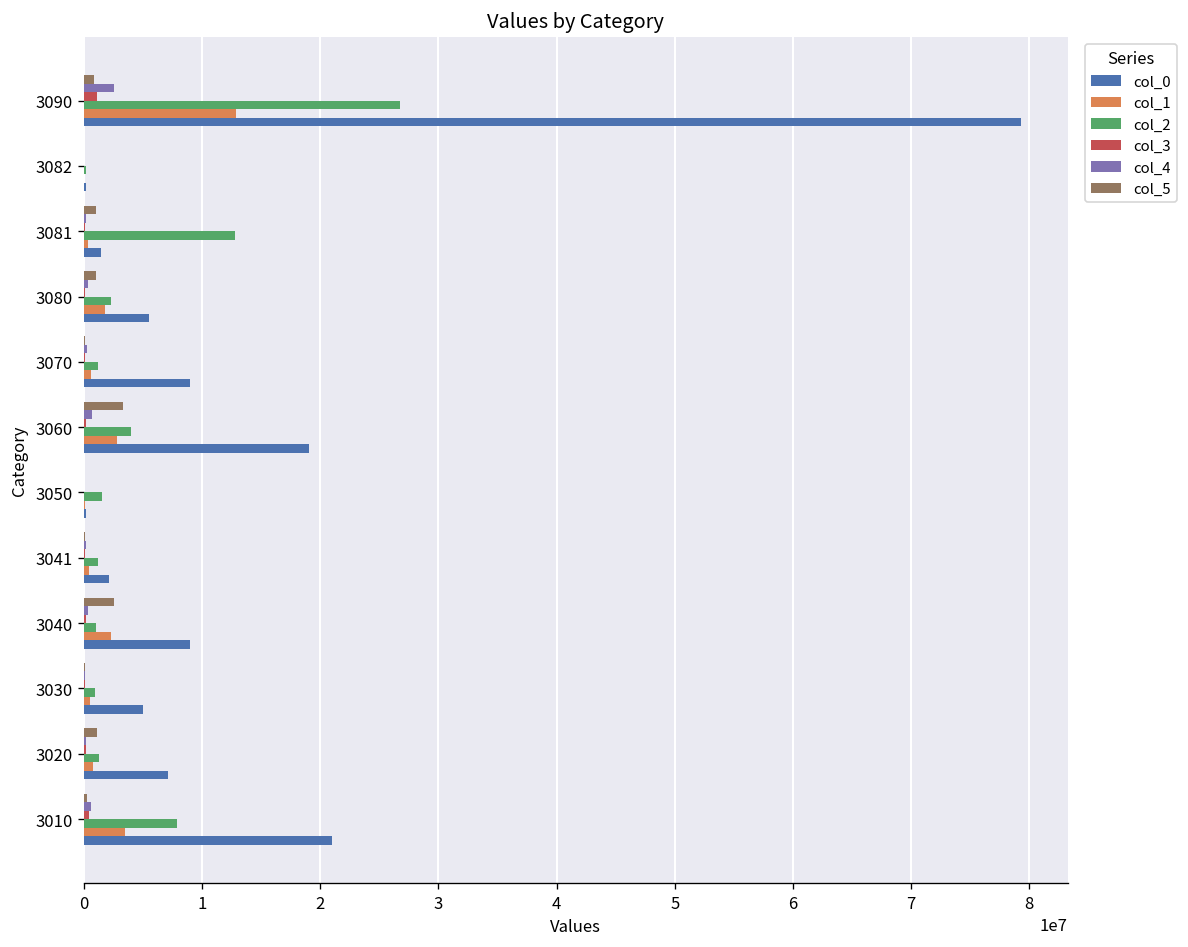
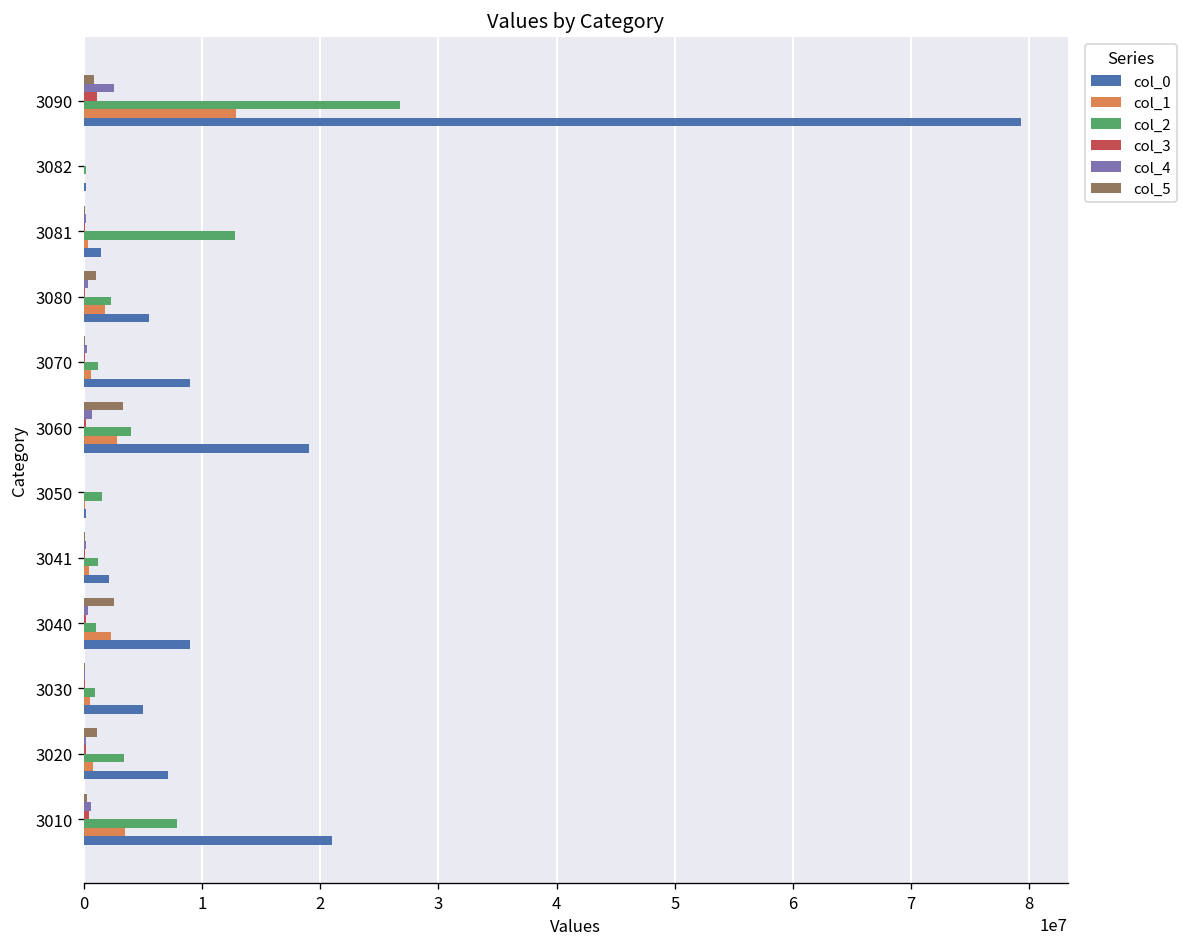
col_5, 3081: 1000000 -> 0
col_2, 3020: 1000000 -> 3000000
